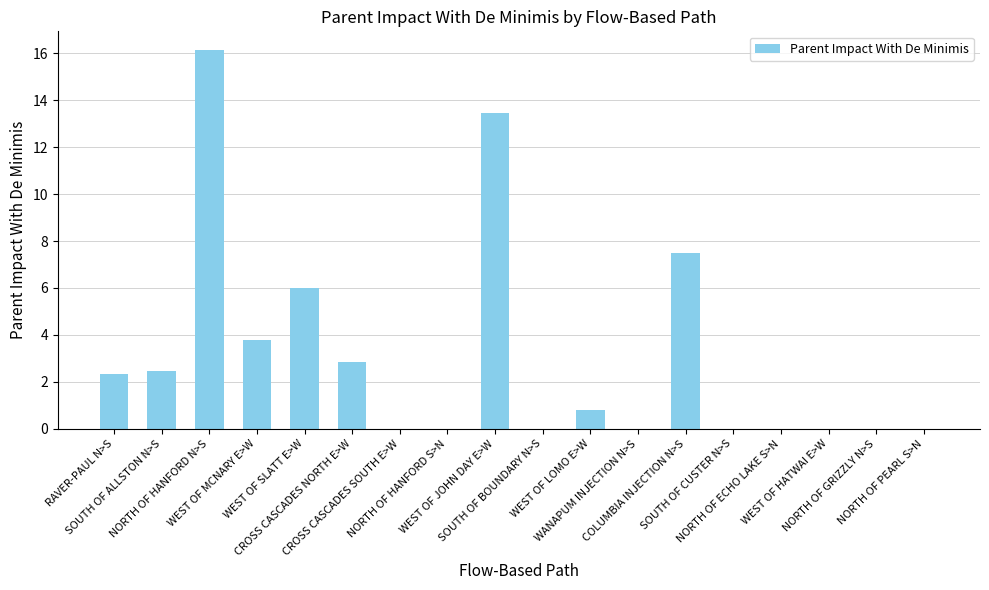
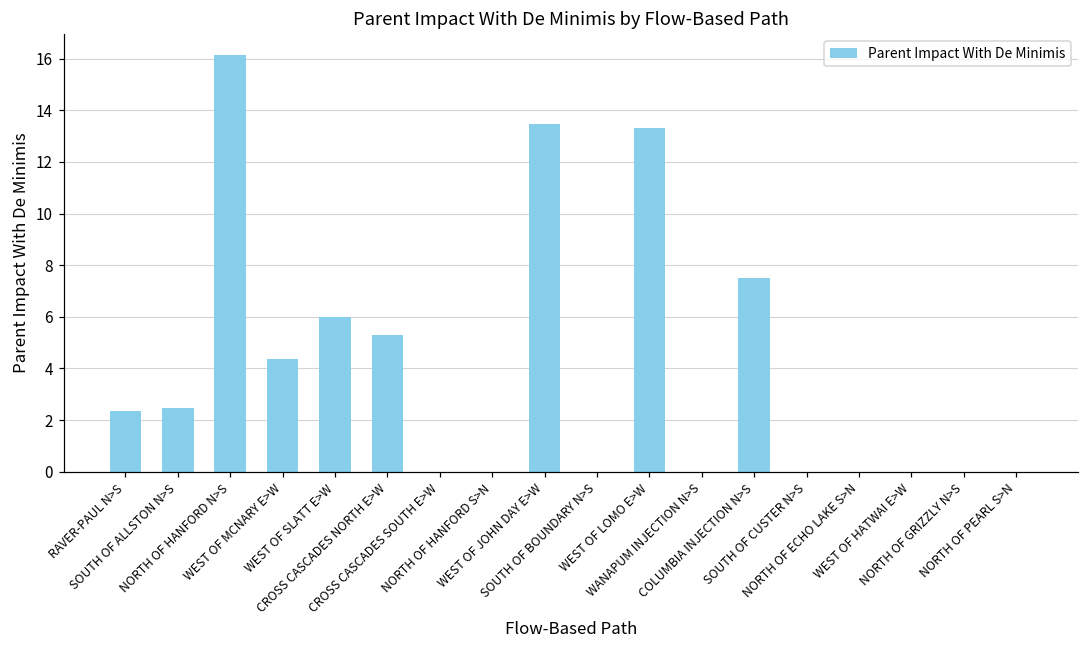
WEST OF MCNARY E>W: 3.8 -> 4.4
CROSS CASCADES NORTH E>W: 2.9 -> 5.3
WEST OF LOMO E>W: 0.8 -> 13.3
